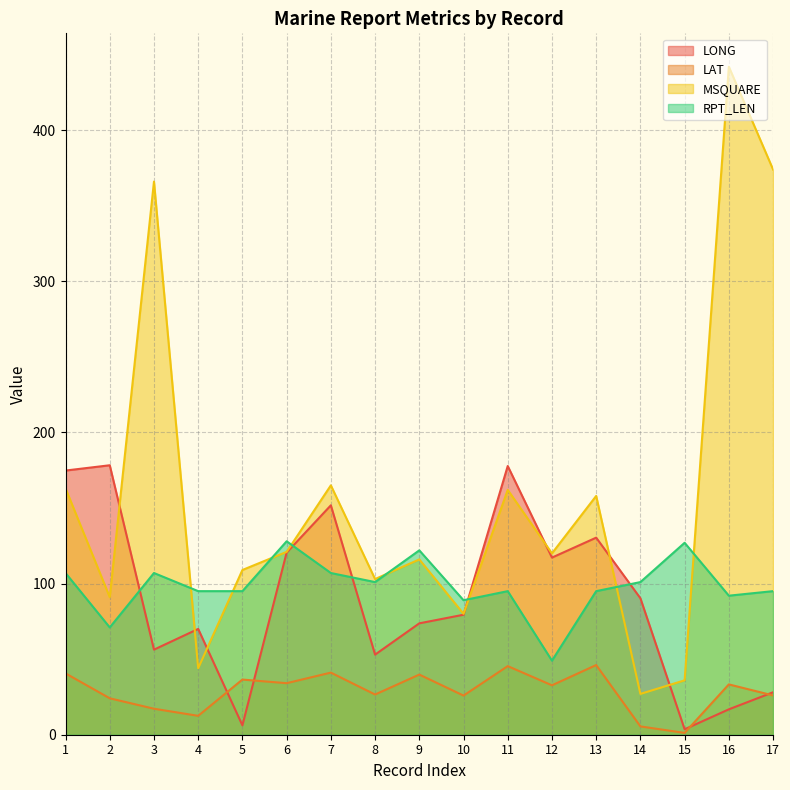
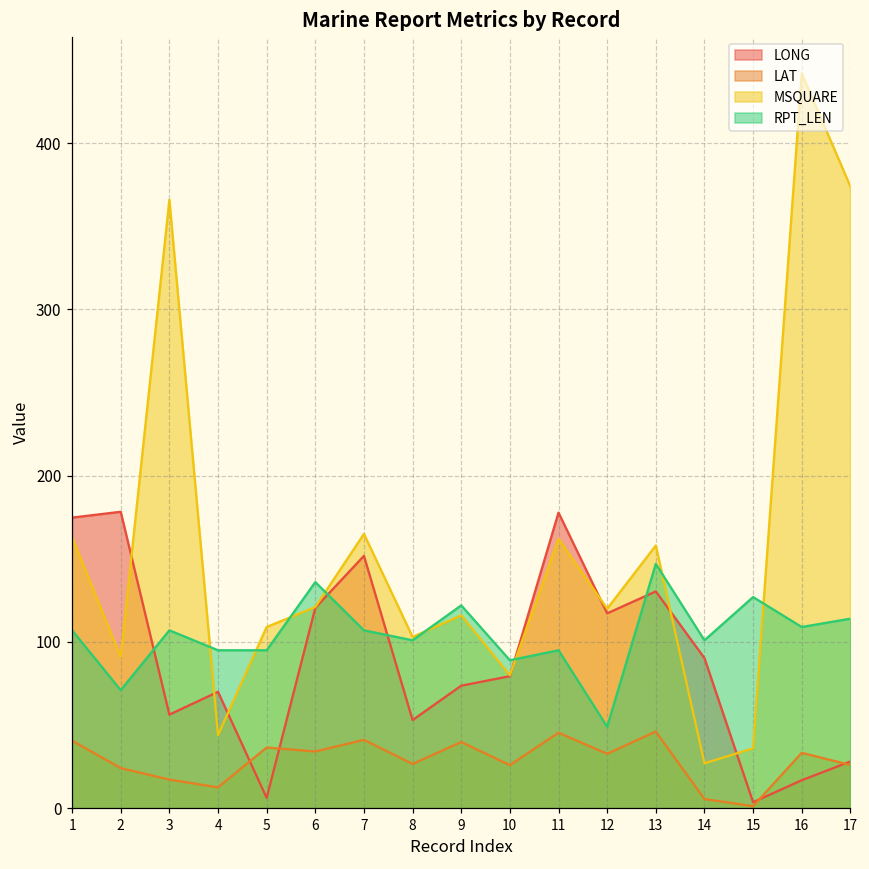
RPT_LEN, 6: 128 -> 136
RPT_LEN, 13: 95 -> 147
RPT_LEN, 16: 92 -> 109
RPT_LEN, 17: 95 -> 114
